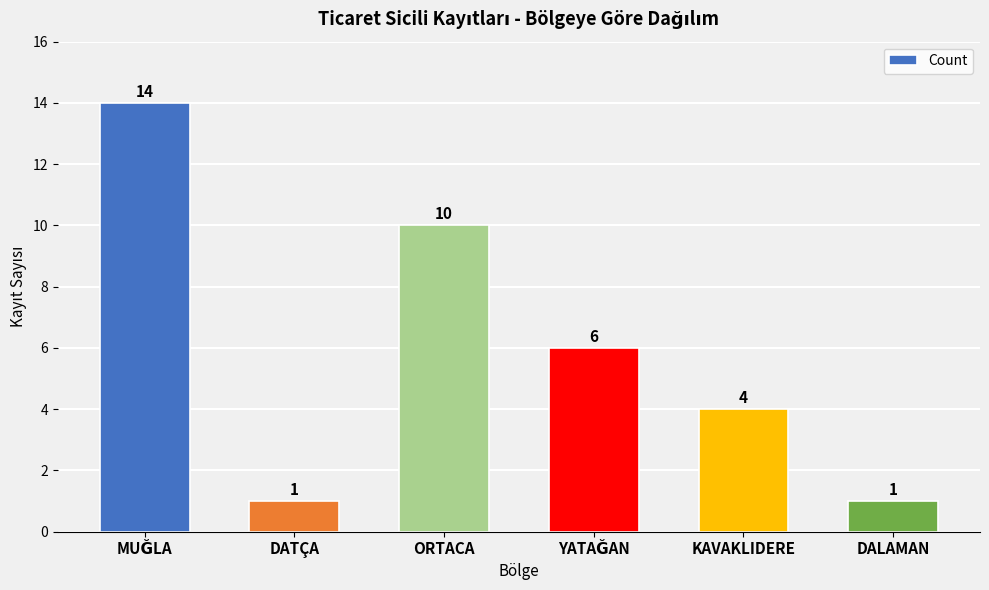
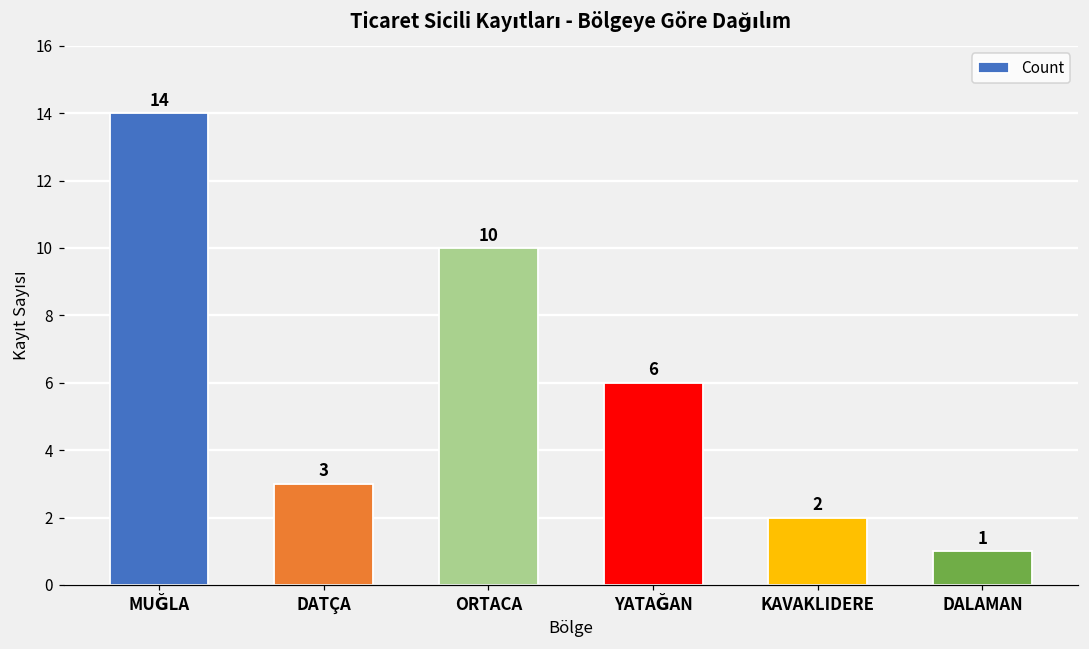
DATÇA: 1 -> 3
KAVAKLIDERE: 4 -> 2
